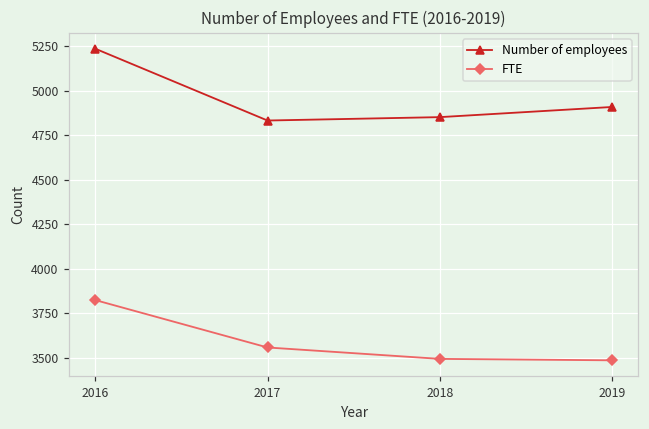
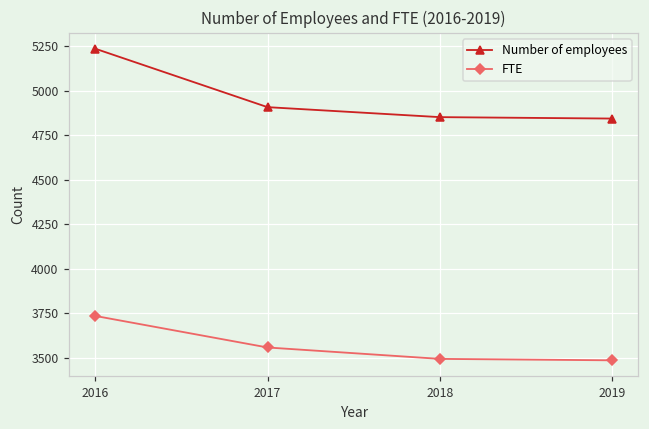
FTE, 2016: 3830 -> 3740
Number of employees, 2017: 4830 -> 4910
Number of employees, 2019: 4910 -> 4840
